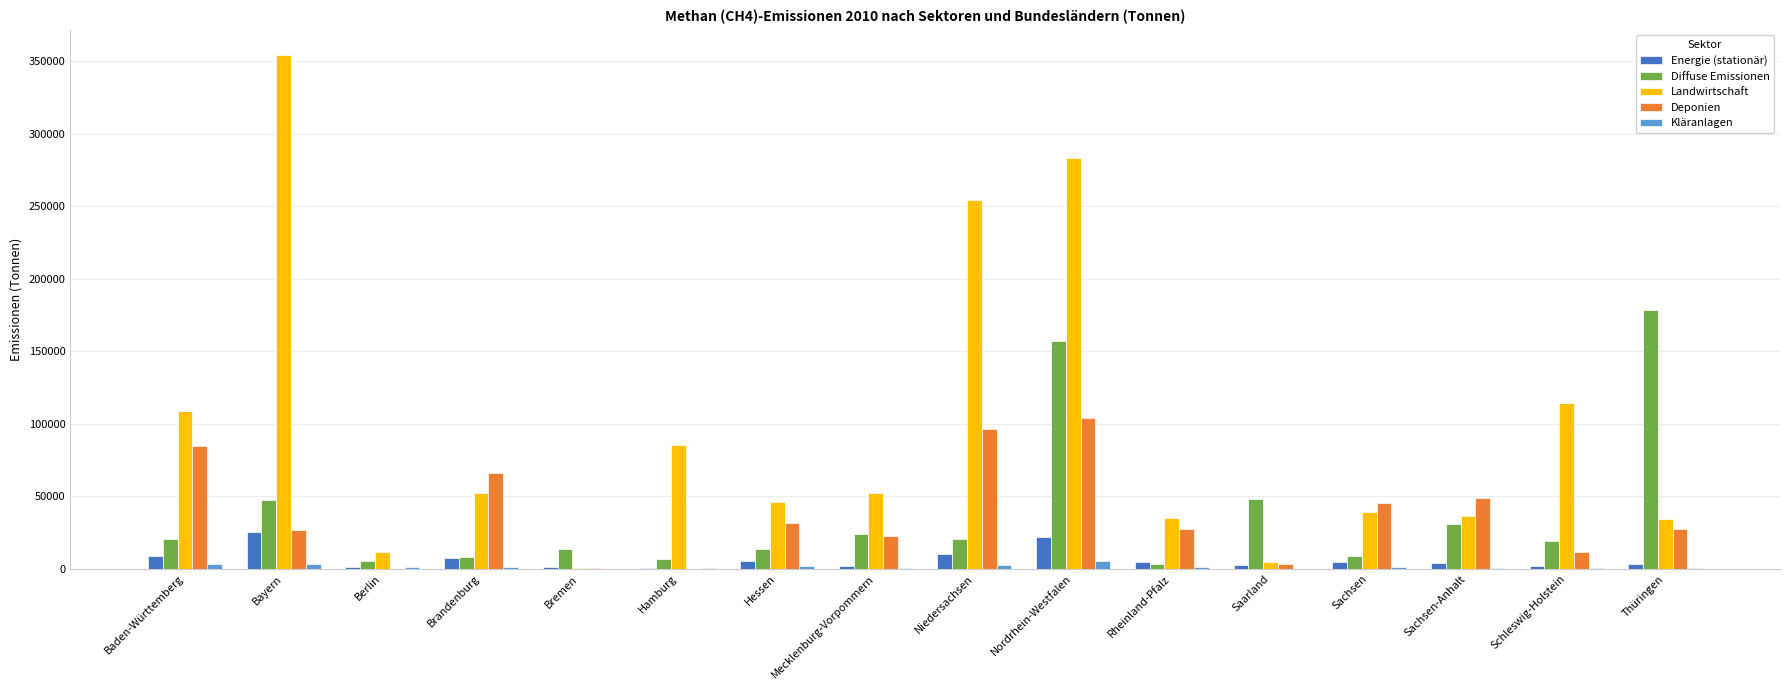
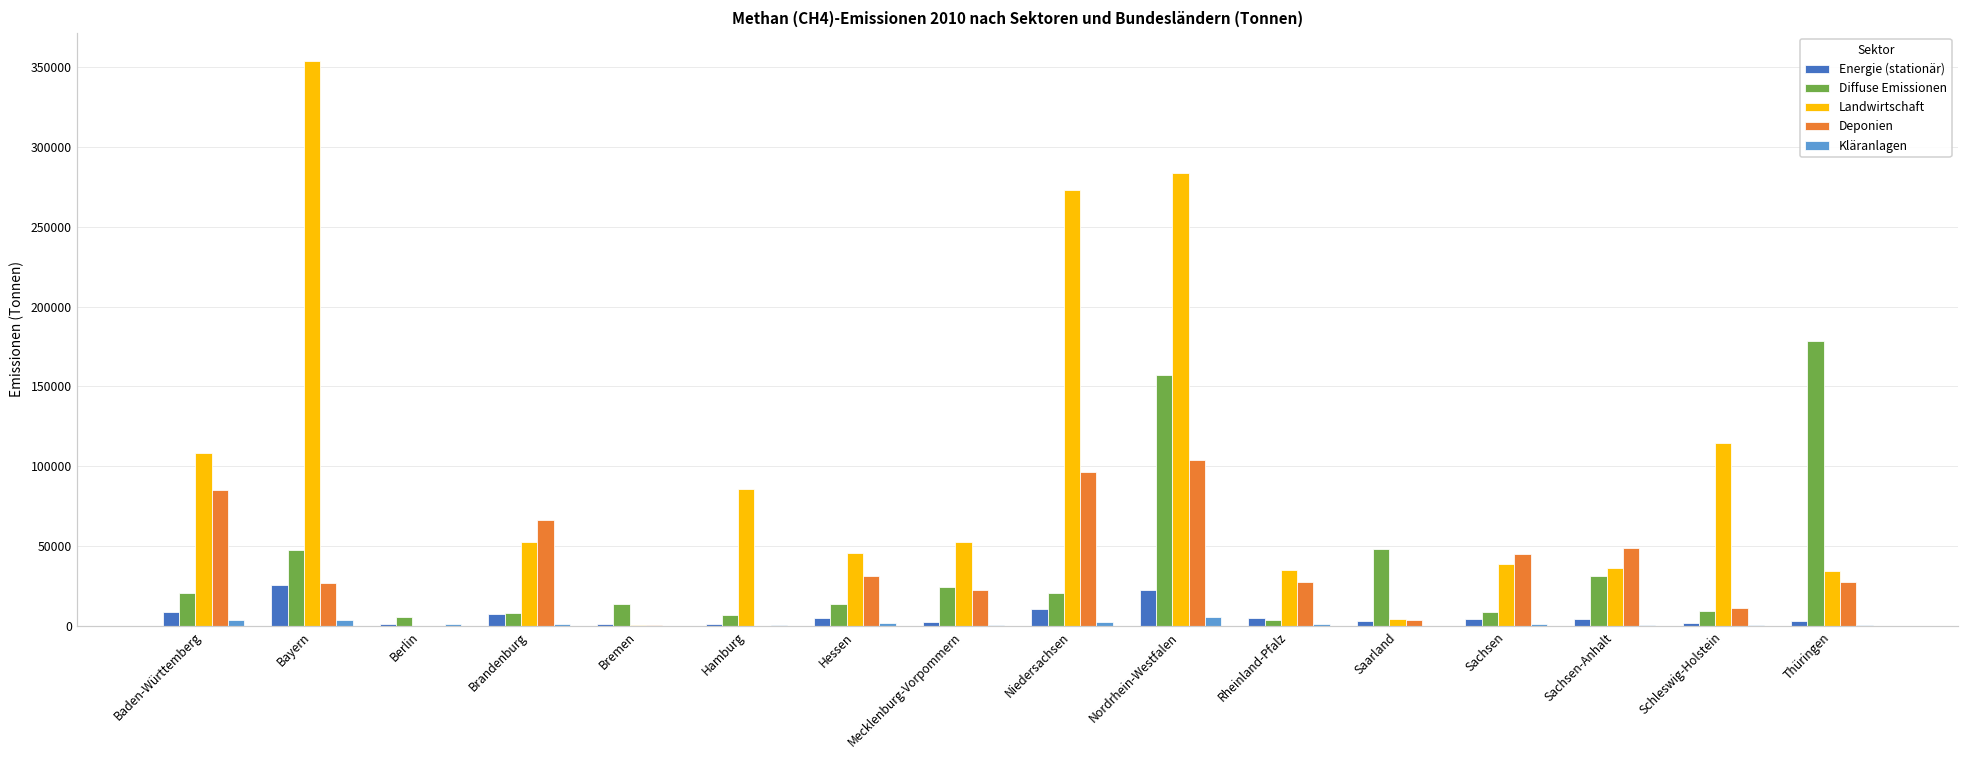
Landwirtschaft, Berlin: 12000 -> 0
Landwirtschaft, Niedersachsen: 254000 -> 273000
Diffuse Emissionen, Schleswig-Holstein: 19000 -> 9000
